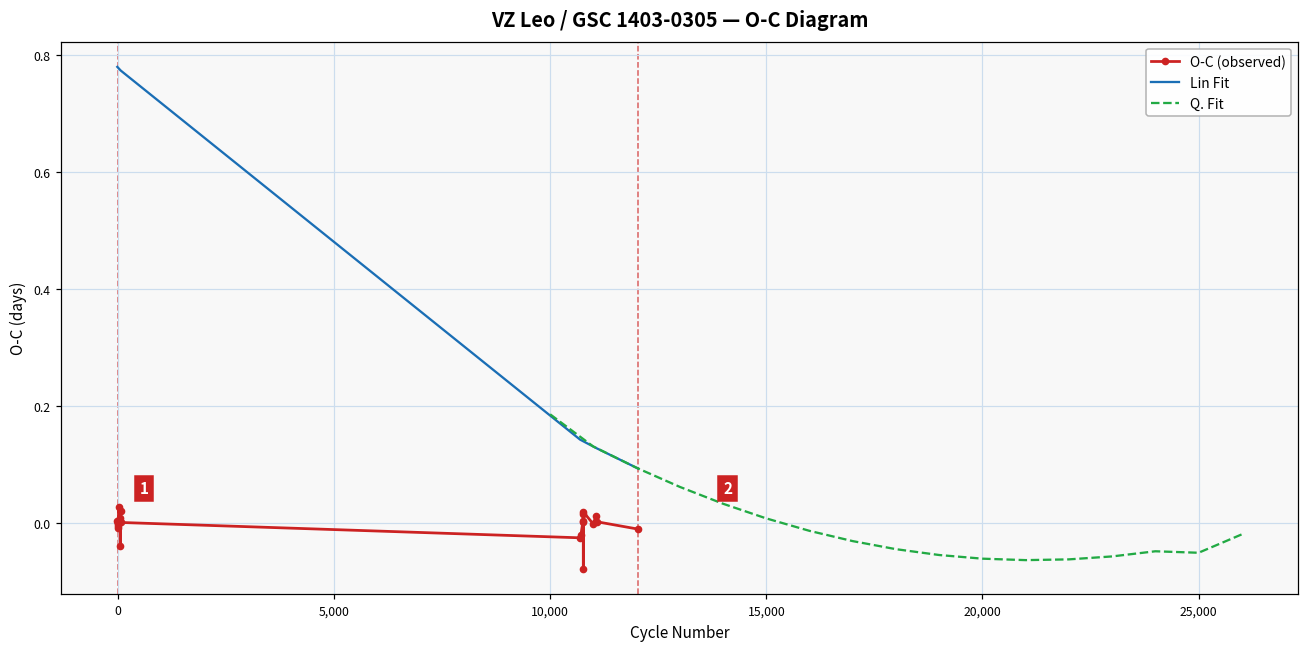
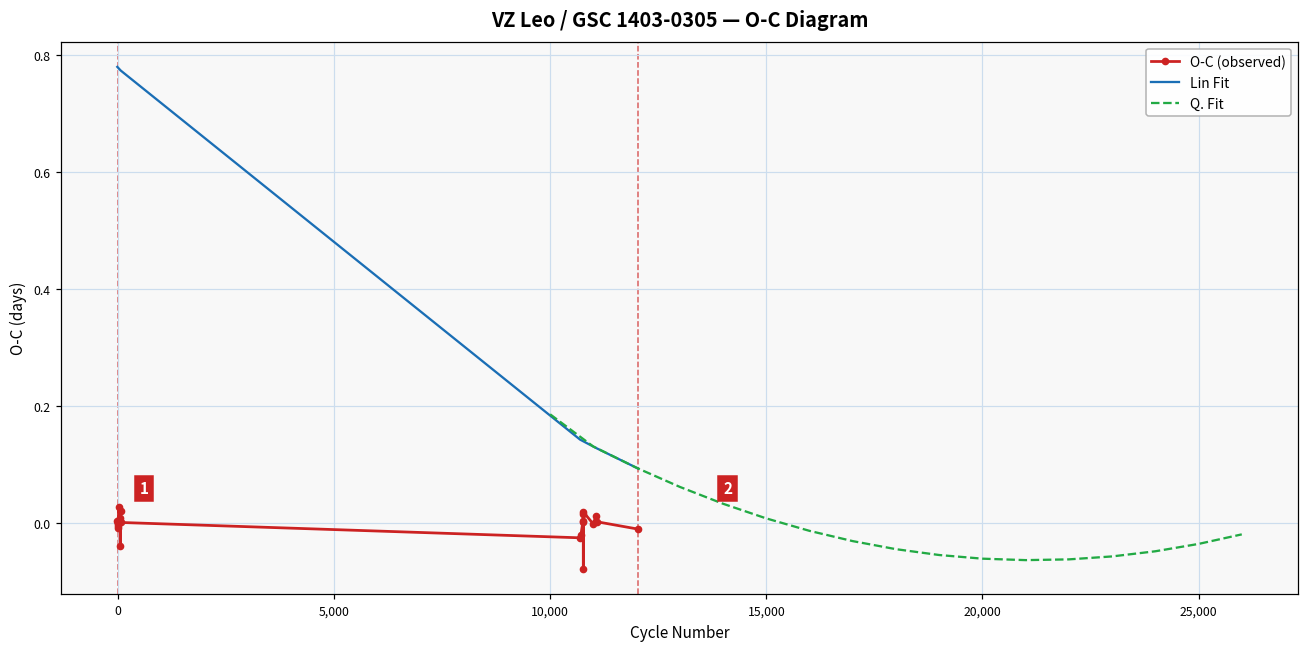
Q. Fit, 25,000: -0.05 -> -0.04
